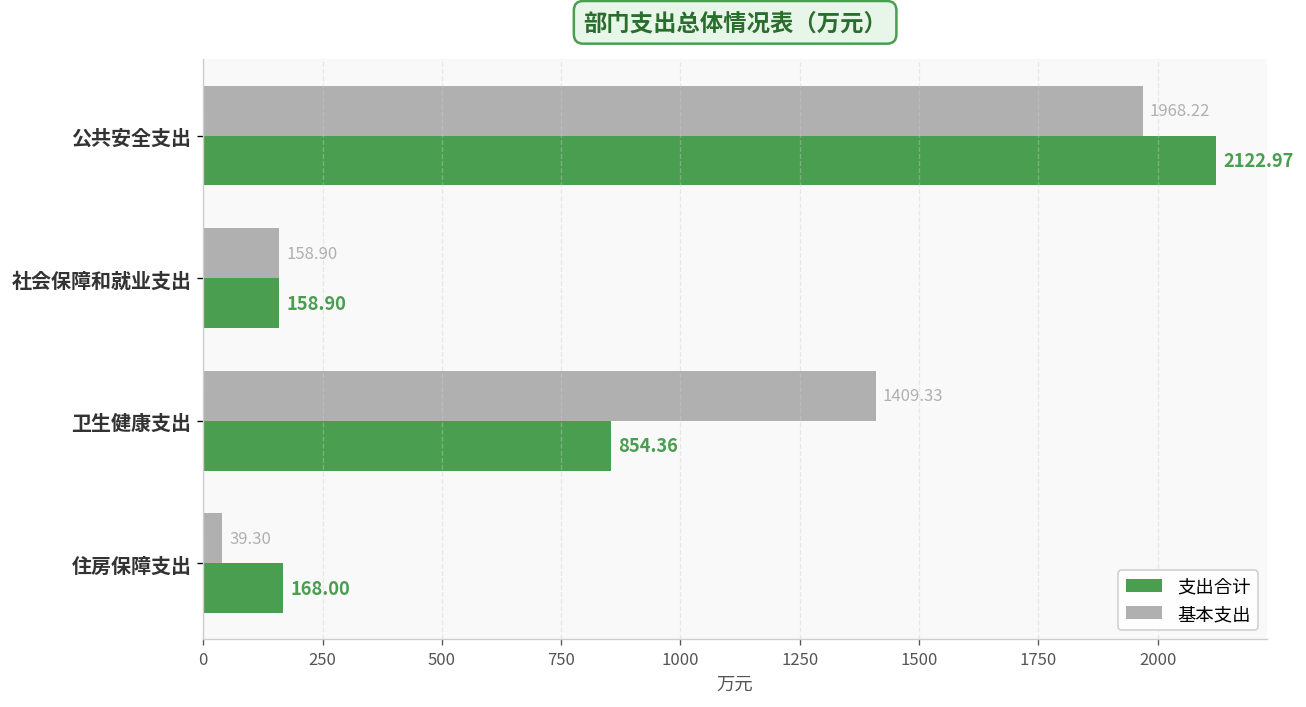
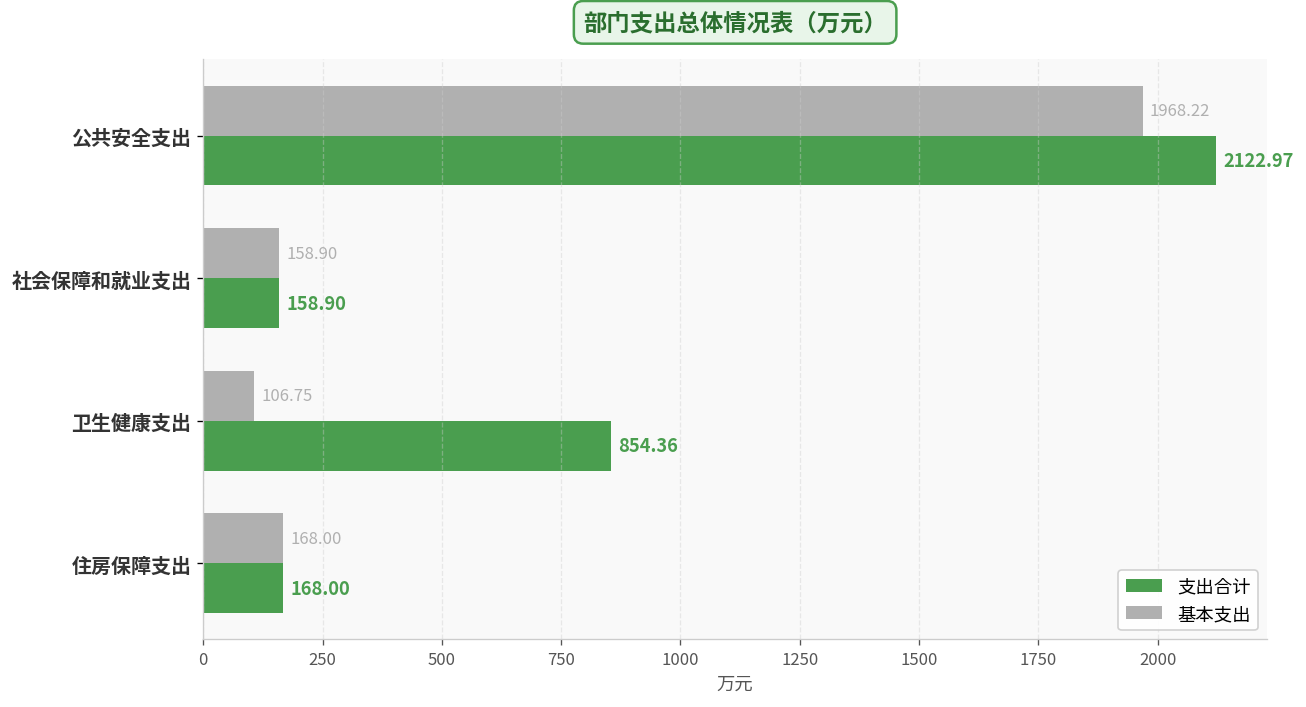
基本支出, 卫生健康支出: 1409.33 -> 106.75
基本支出, 住房保障支出: 39.30 -> 168.00
